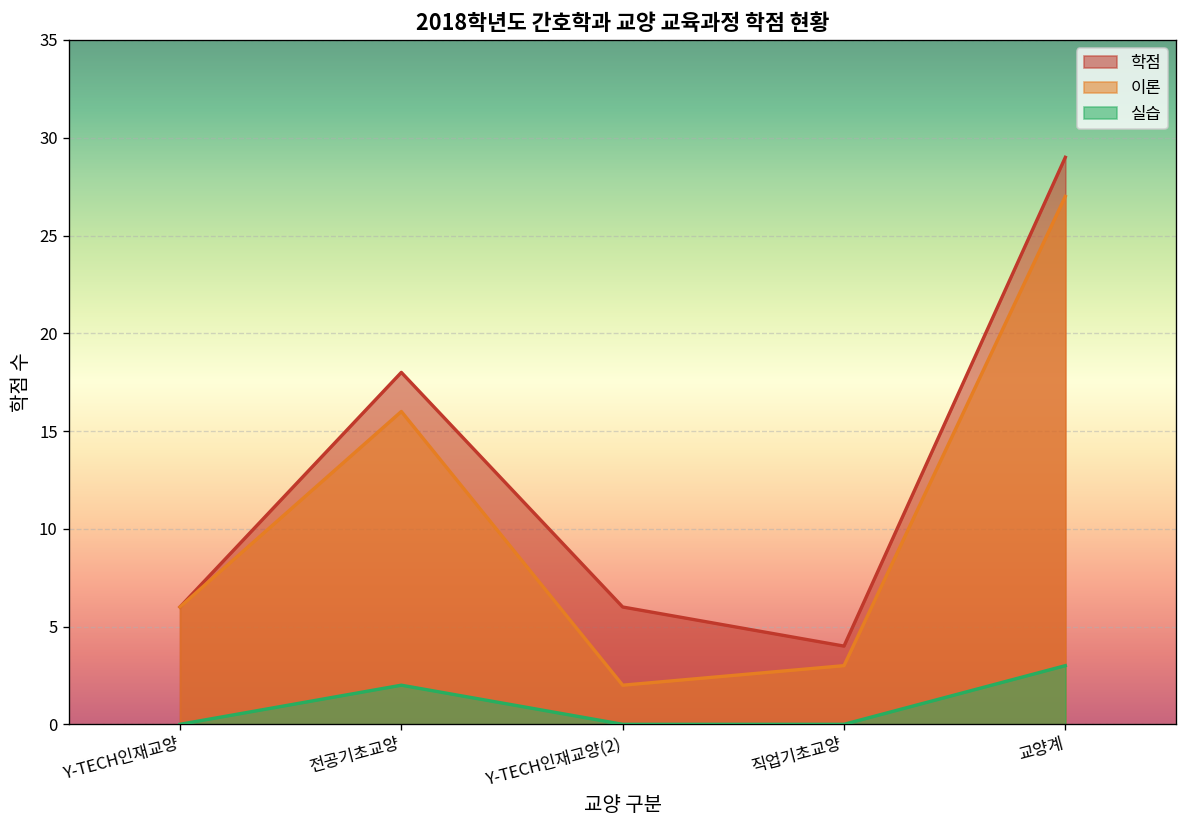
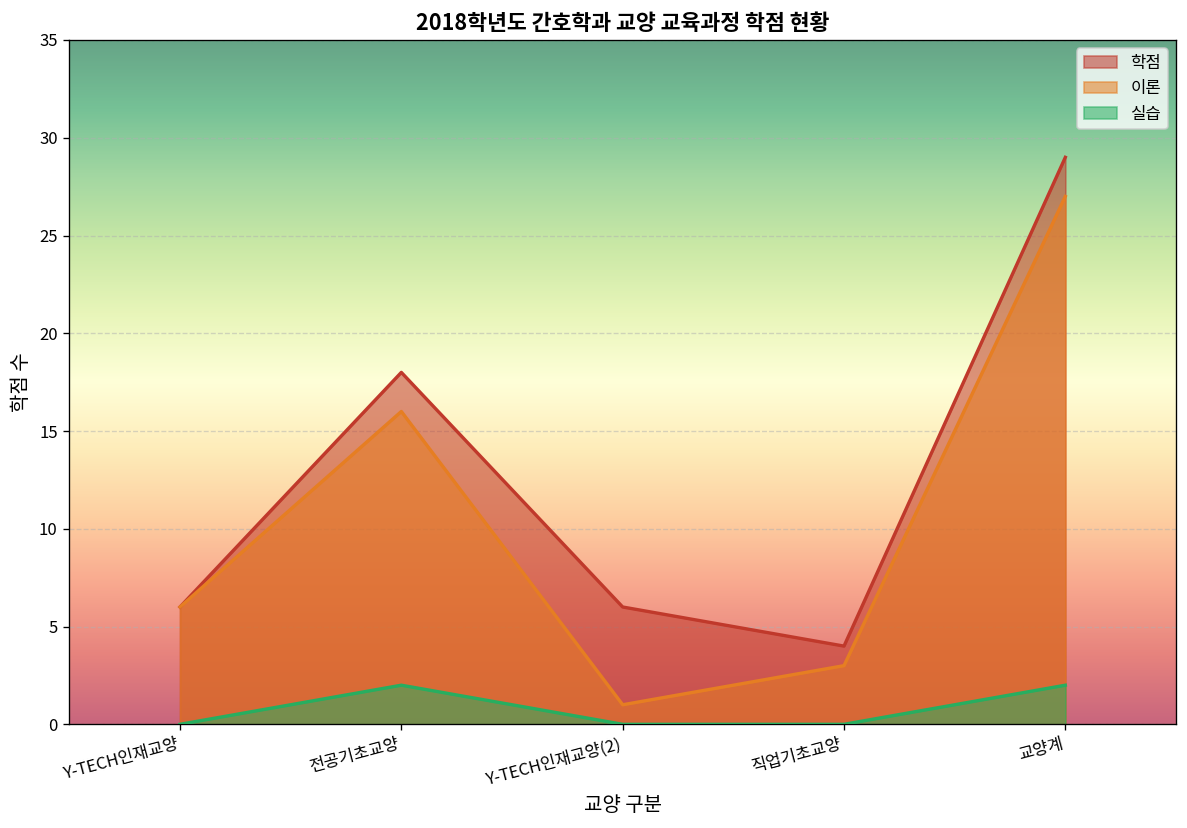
이론, Y-TECH인재교양(2): 2 -> 1
실습, 교양계: 3 -> 2
